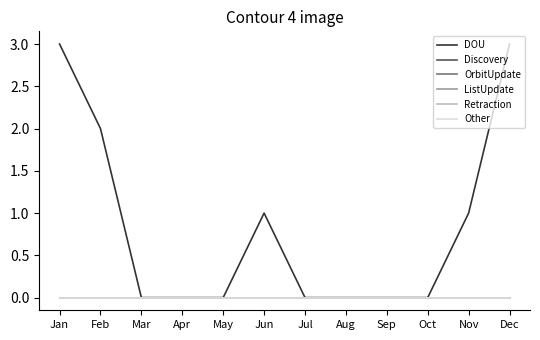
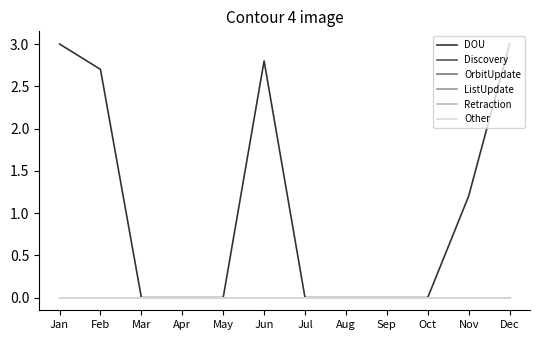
DOU, Feb: 2.0 -> 2.7
DOU, Jun: 1.0 -> 2.8
DOU, Nov: 1.0 -> 1.2
